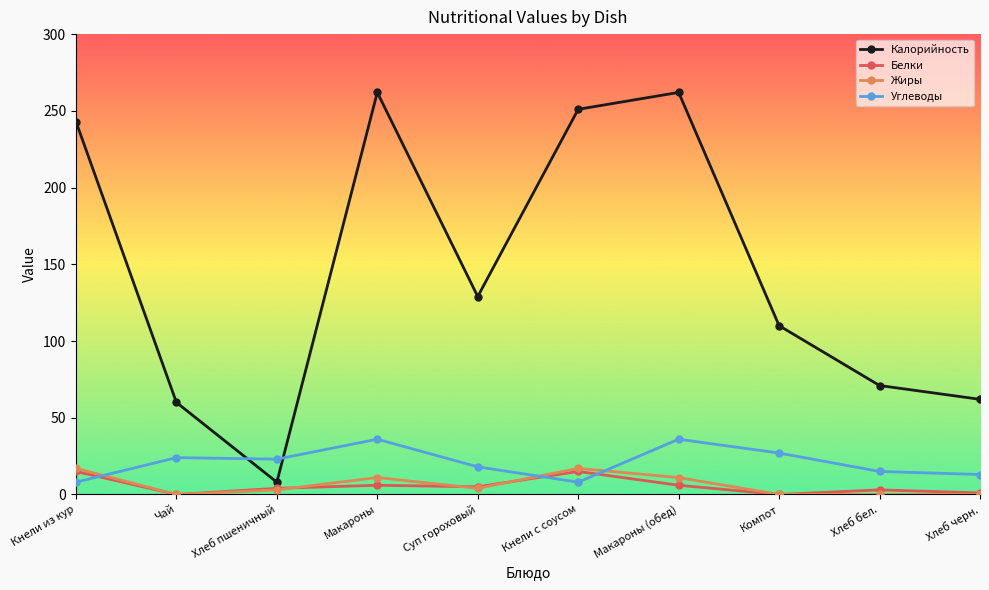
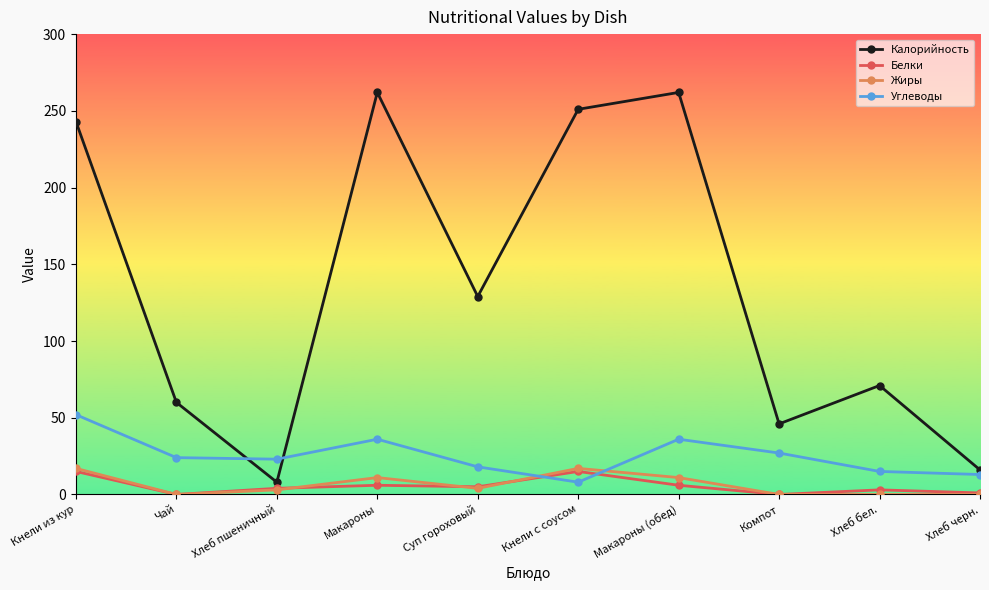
Углеводы, Кнели из кур: 8 -> 52
Калорийность, Компот: 110 -> 46
Калорийность, Хлеб черн.: 62 -> 16
